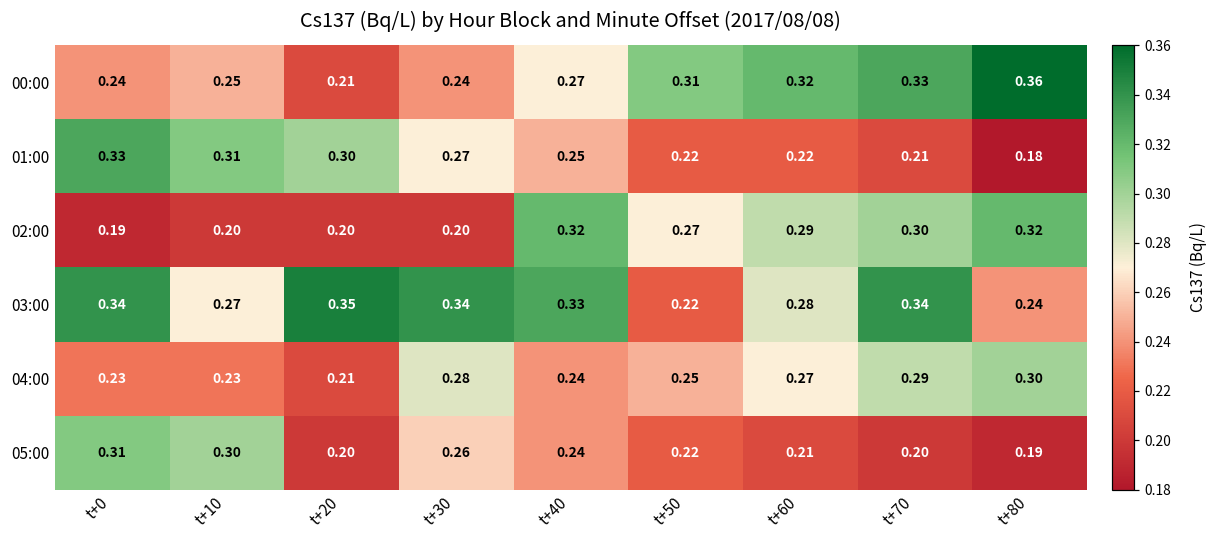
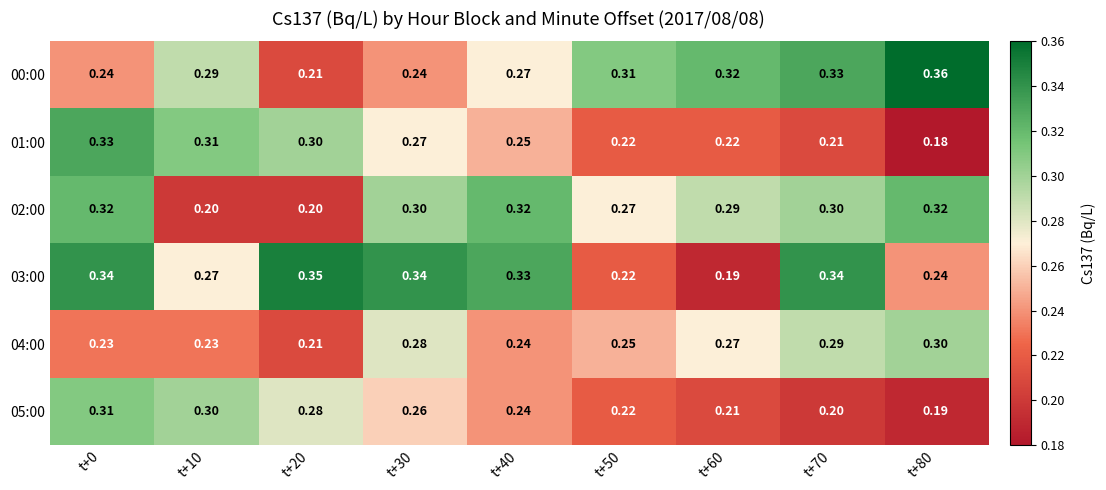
00:00, t+10: 0.25 -> 0.29
02:00, t+0: 0.19 -> 0.32
02:00, t+30: 0.20 -> 0.30
03:00, t+60: 0.28 -> 0.19
05:00, t+20: 0.20 -> 0.28
